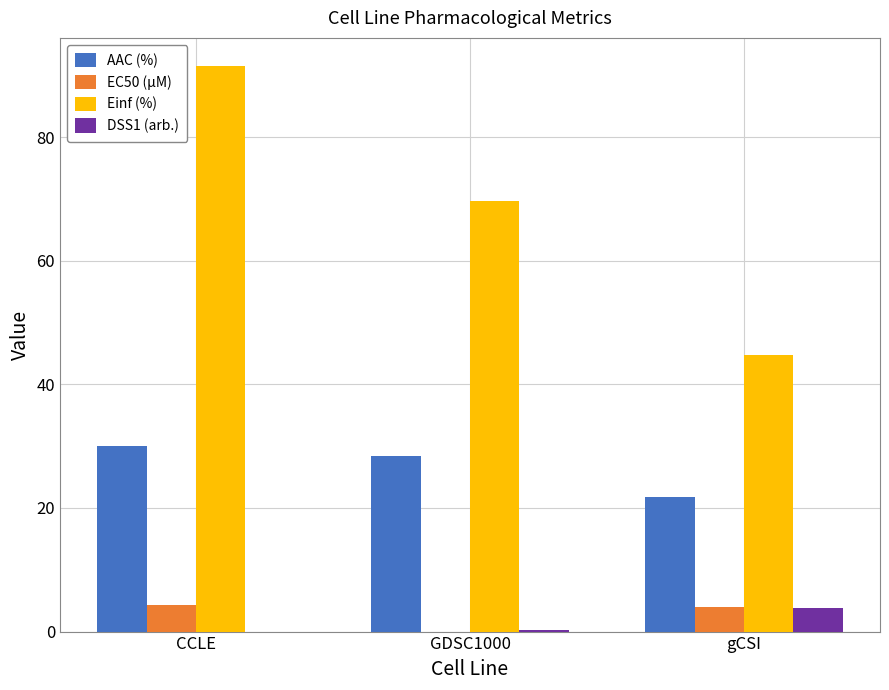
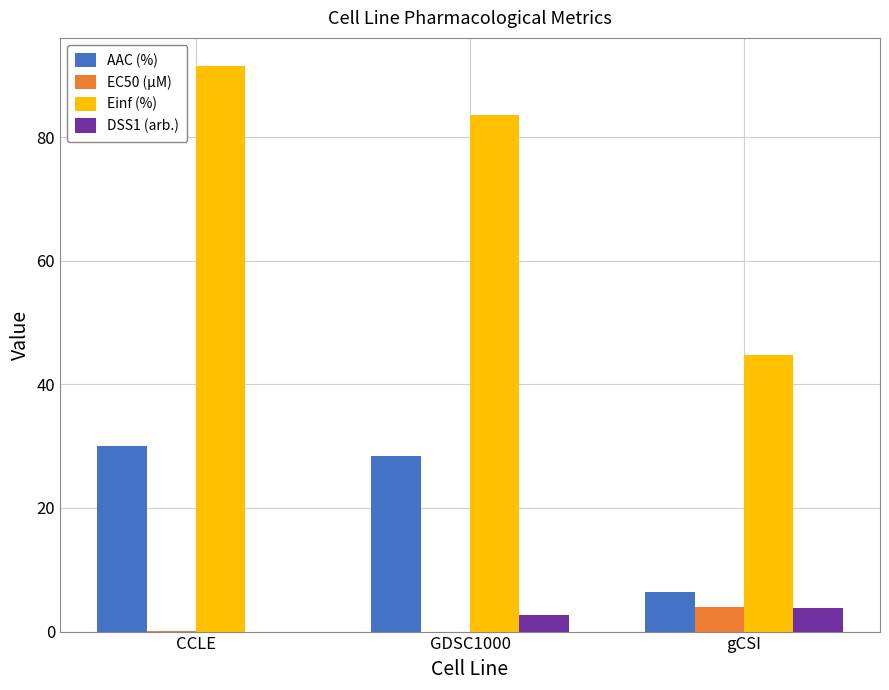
EC50 (µM), CCLE: 4 -> 0
Einf (%), GDSC1000: 70 -> 84
DSS1 (arb.), GDSC1000: 0 -> 3
AAC (%), gCSI: 22 -> 6
